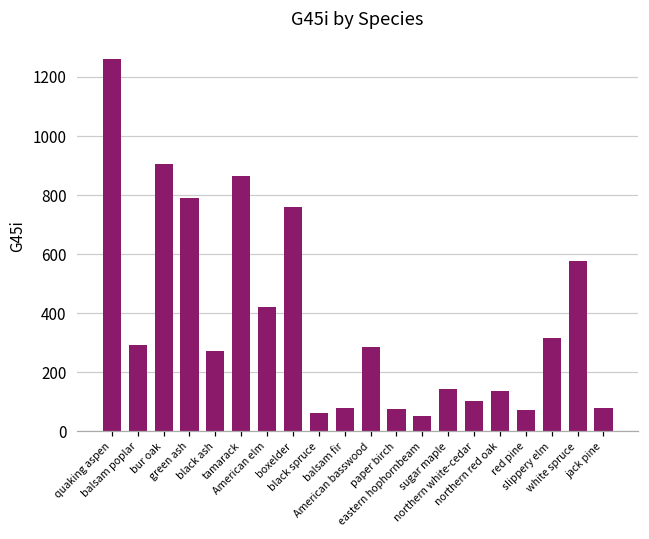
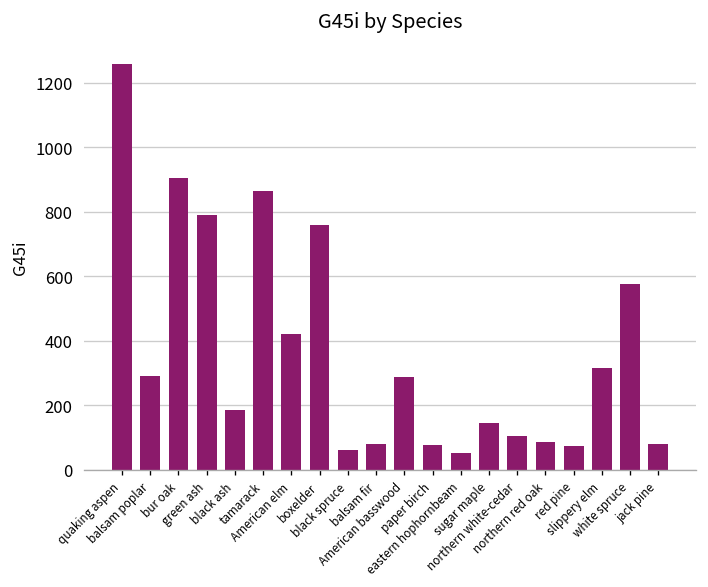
black ash: 270 -> 180
northern red oak: 140 -> 80
